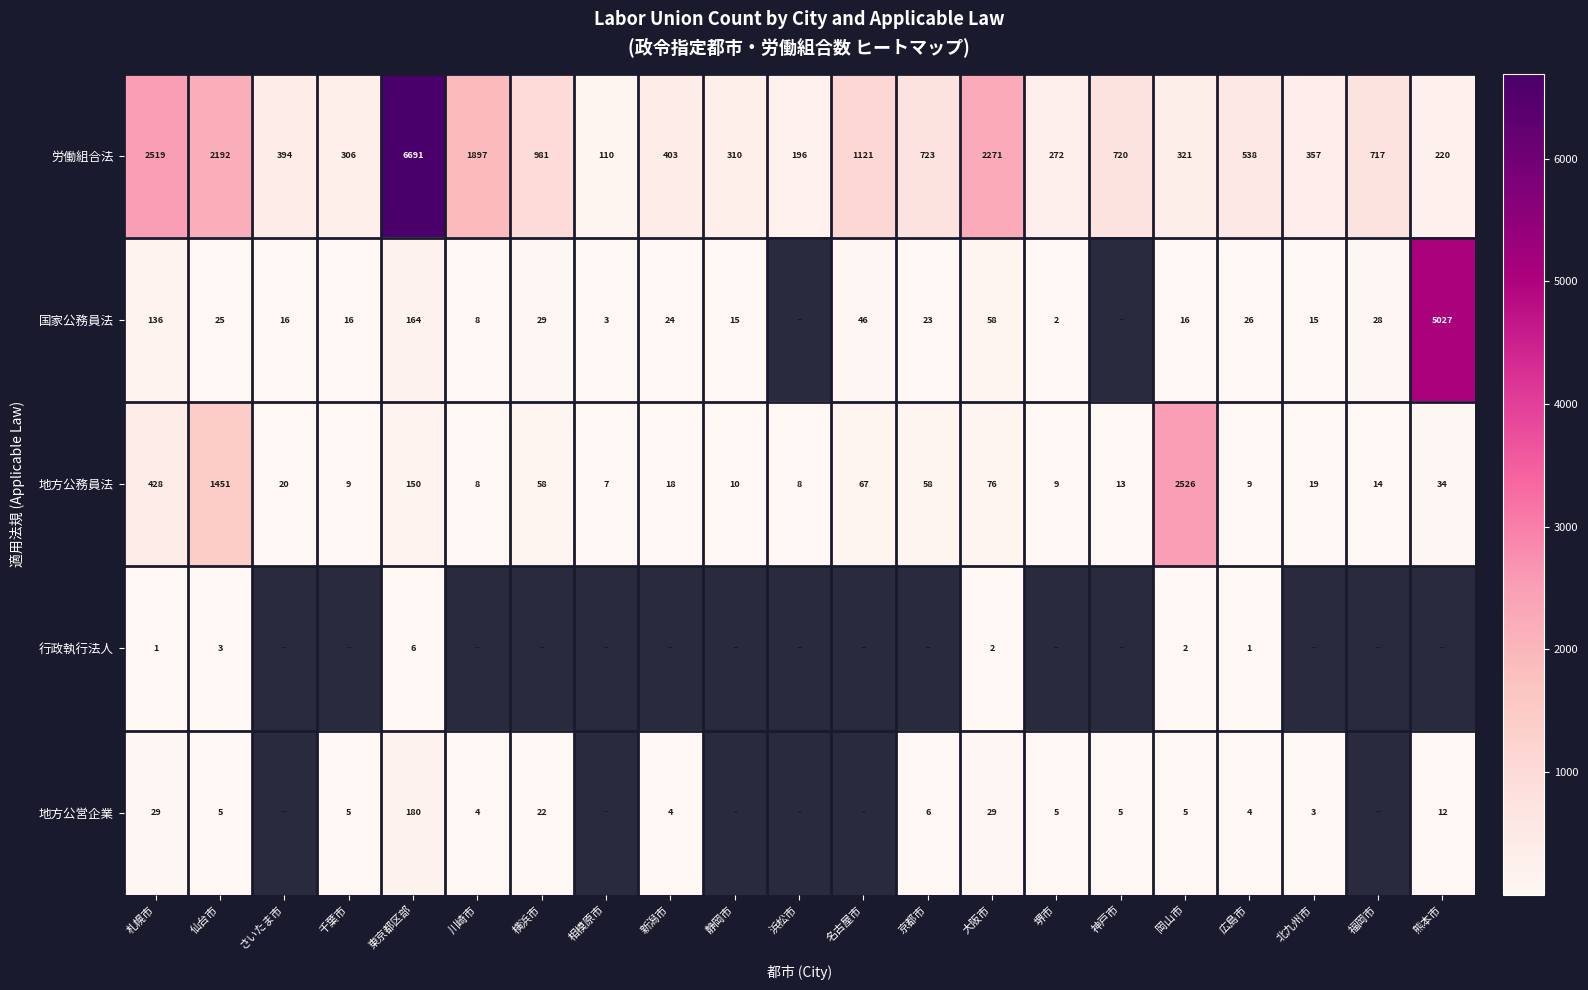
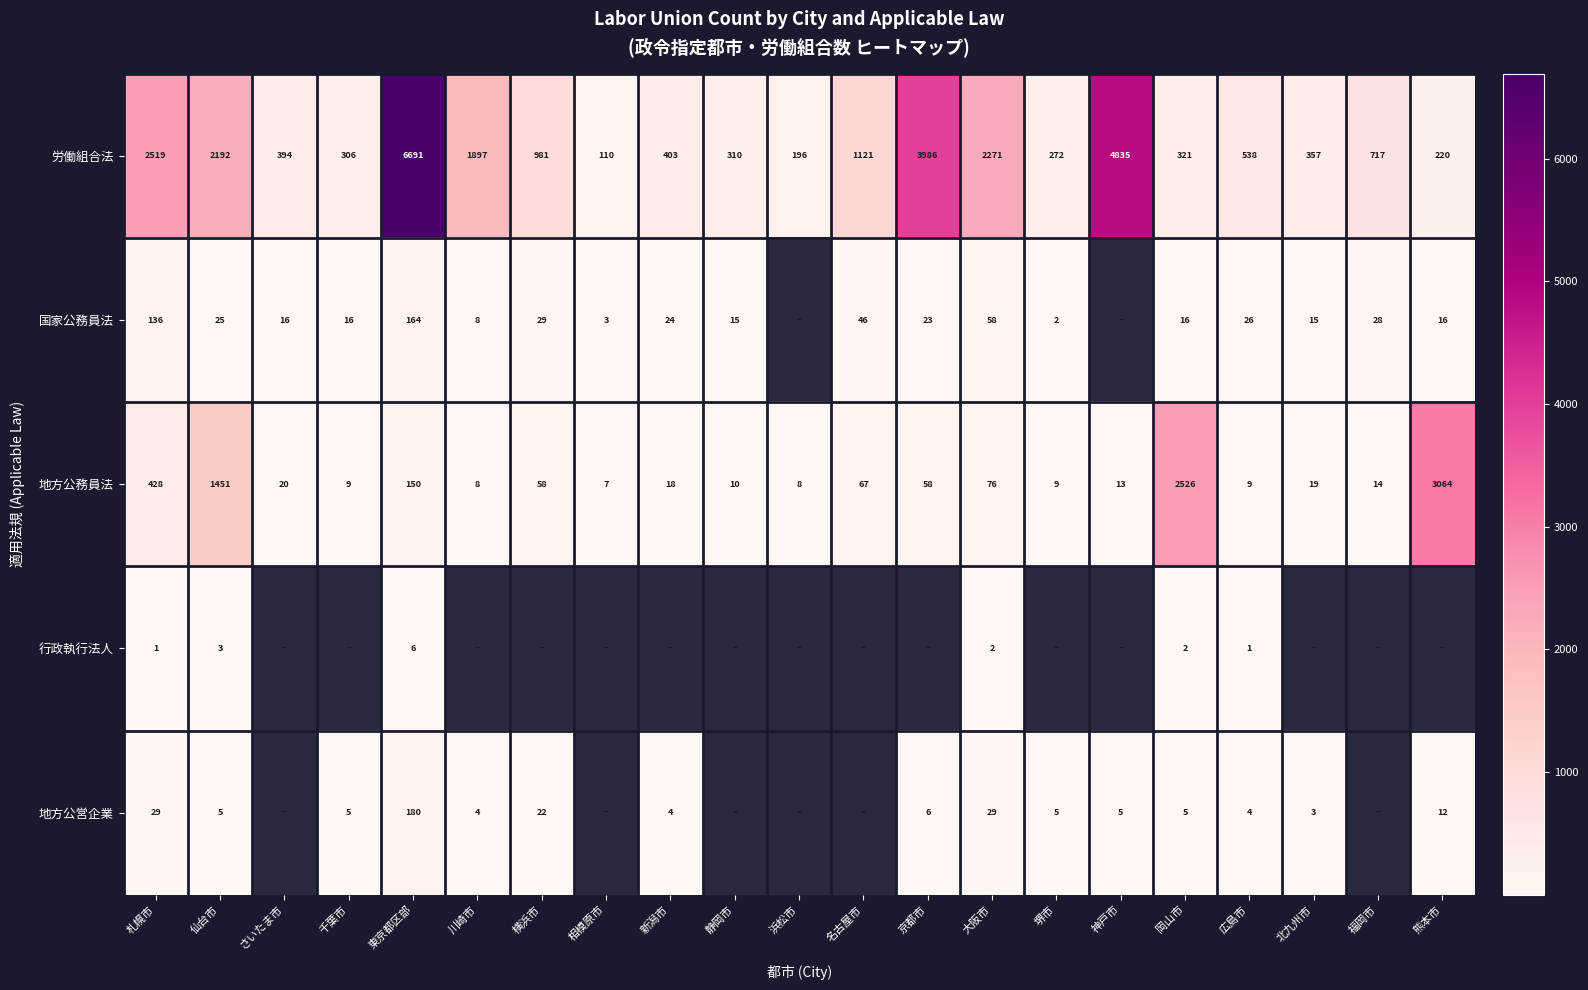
労働組合法, 京都市: 723 -> 3986
労働組合法, 神戸市: 720 -> 4835
国家公務員法, 熊本市: 5027 -> 16
地方公務員法, 熊本市: 34 -> 3064
